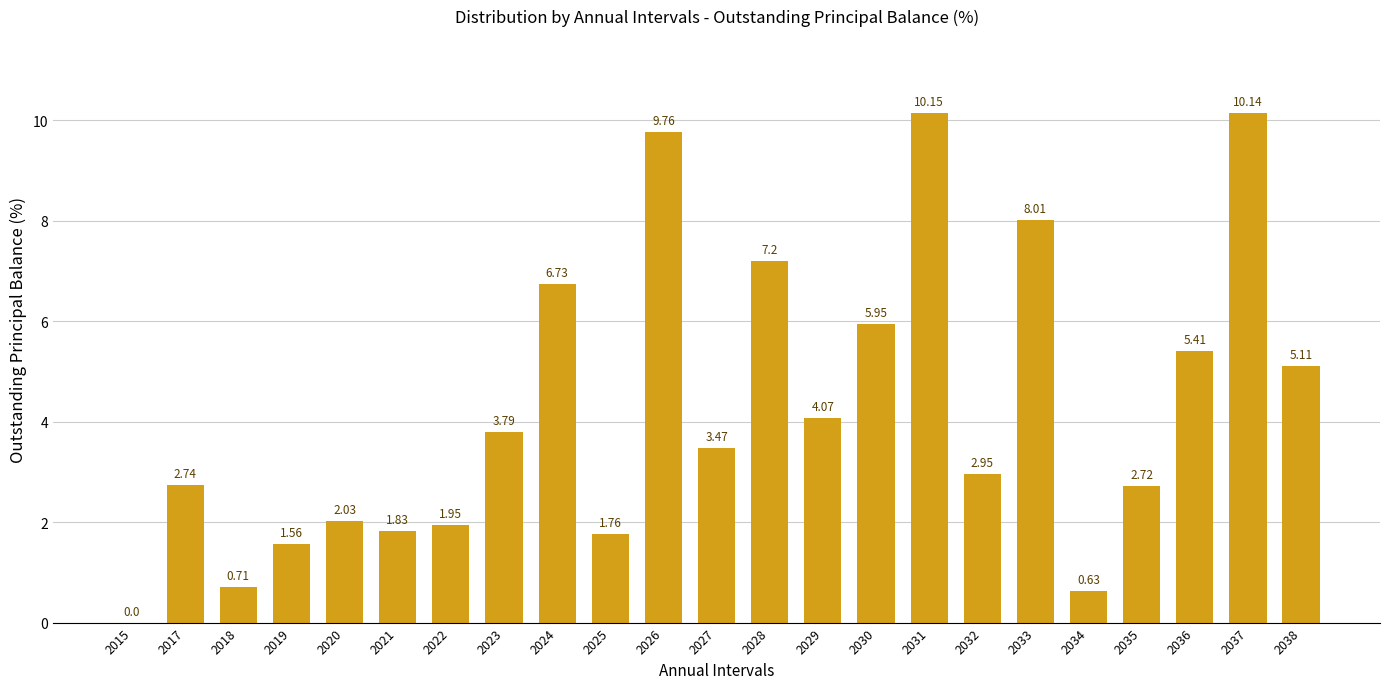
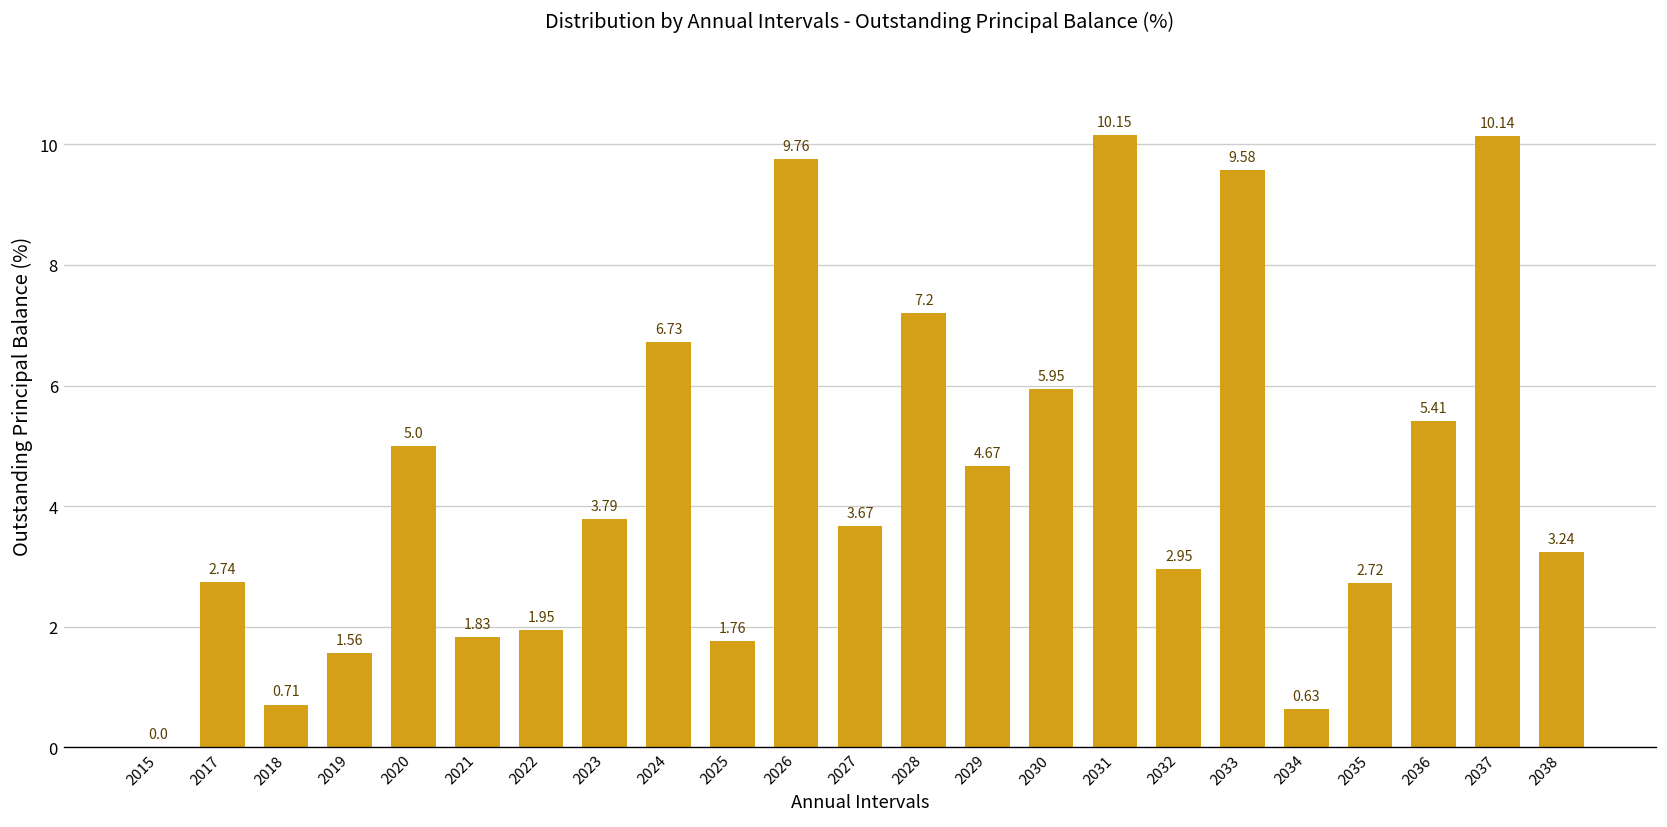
2020: 2.03 -> 5.0
2027: 3.47 -> 3.67
2029: 4.07 -> 4.67
2033: 8.01 -> 9.58
2038: 5.11 -> 3.24
